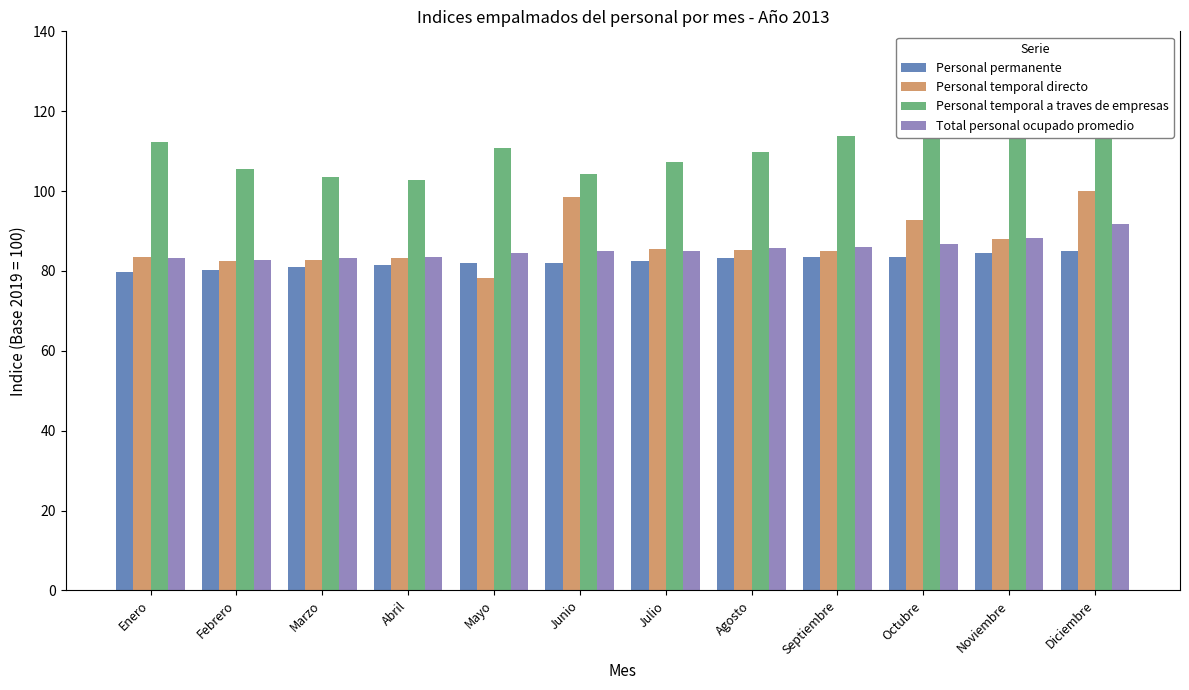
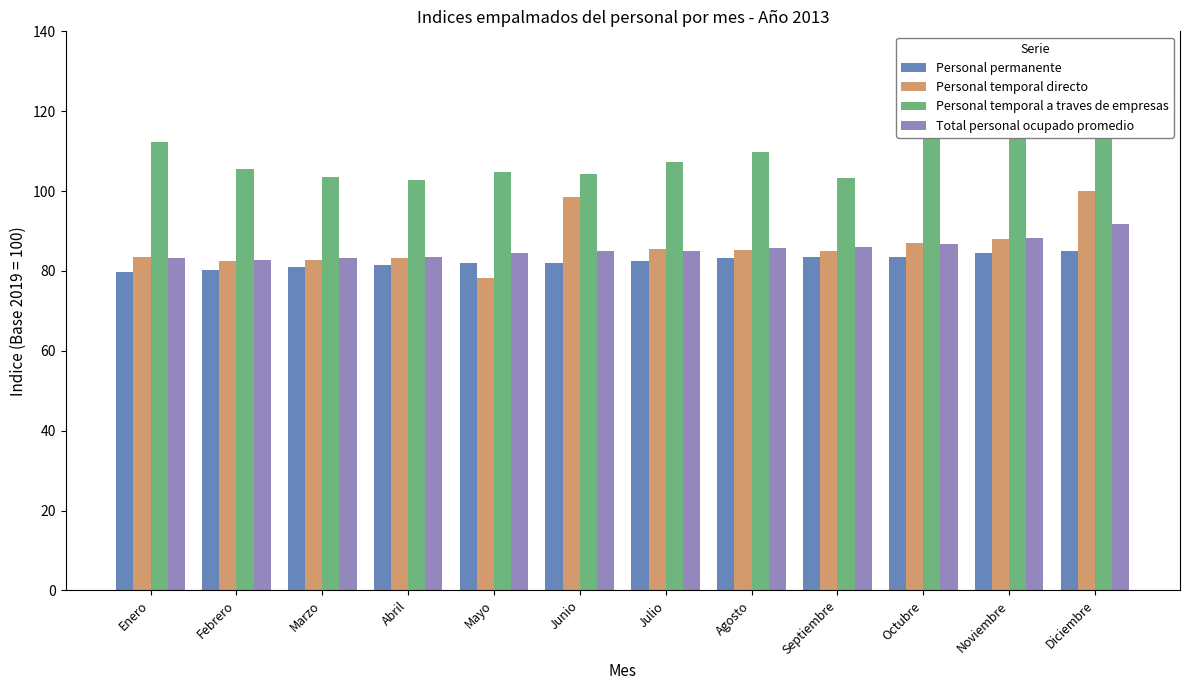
Personal temporal a traves de empresas, Mayo: 111 -> 105
Personal temporal a traves de empresas, Septiembre: 114 -> 103
Personal temporal directo, Octubre: 93 -> 87
